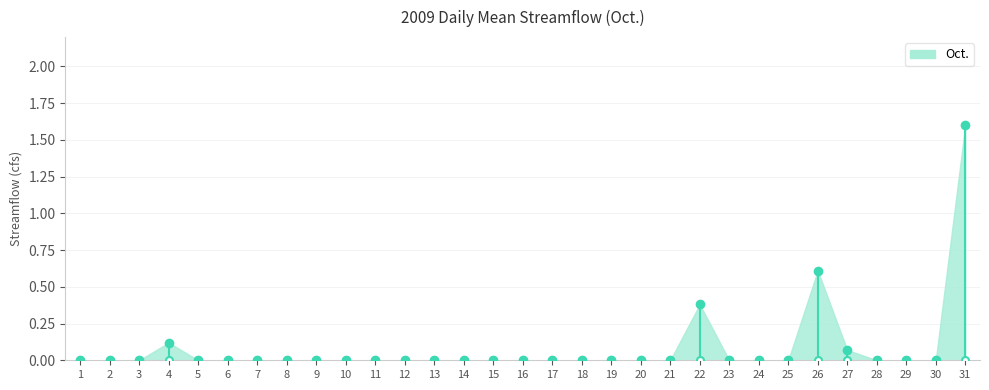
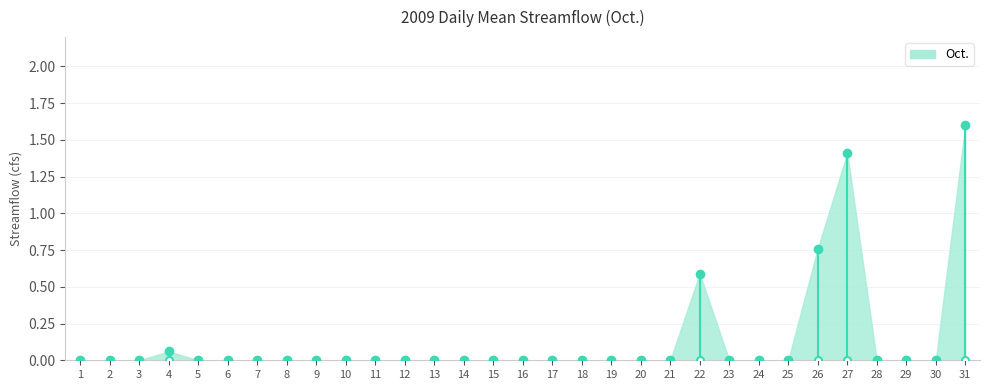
Oct., 4: 0.12 -> 0.06
Oct., 22: 0.38 -> 0.59
Oct., 26: 0.61 -> 0.76
Oct., 27: 0.07 -> 1.41
